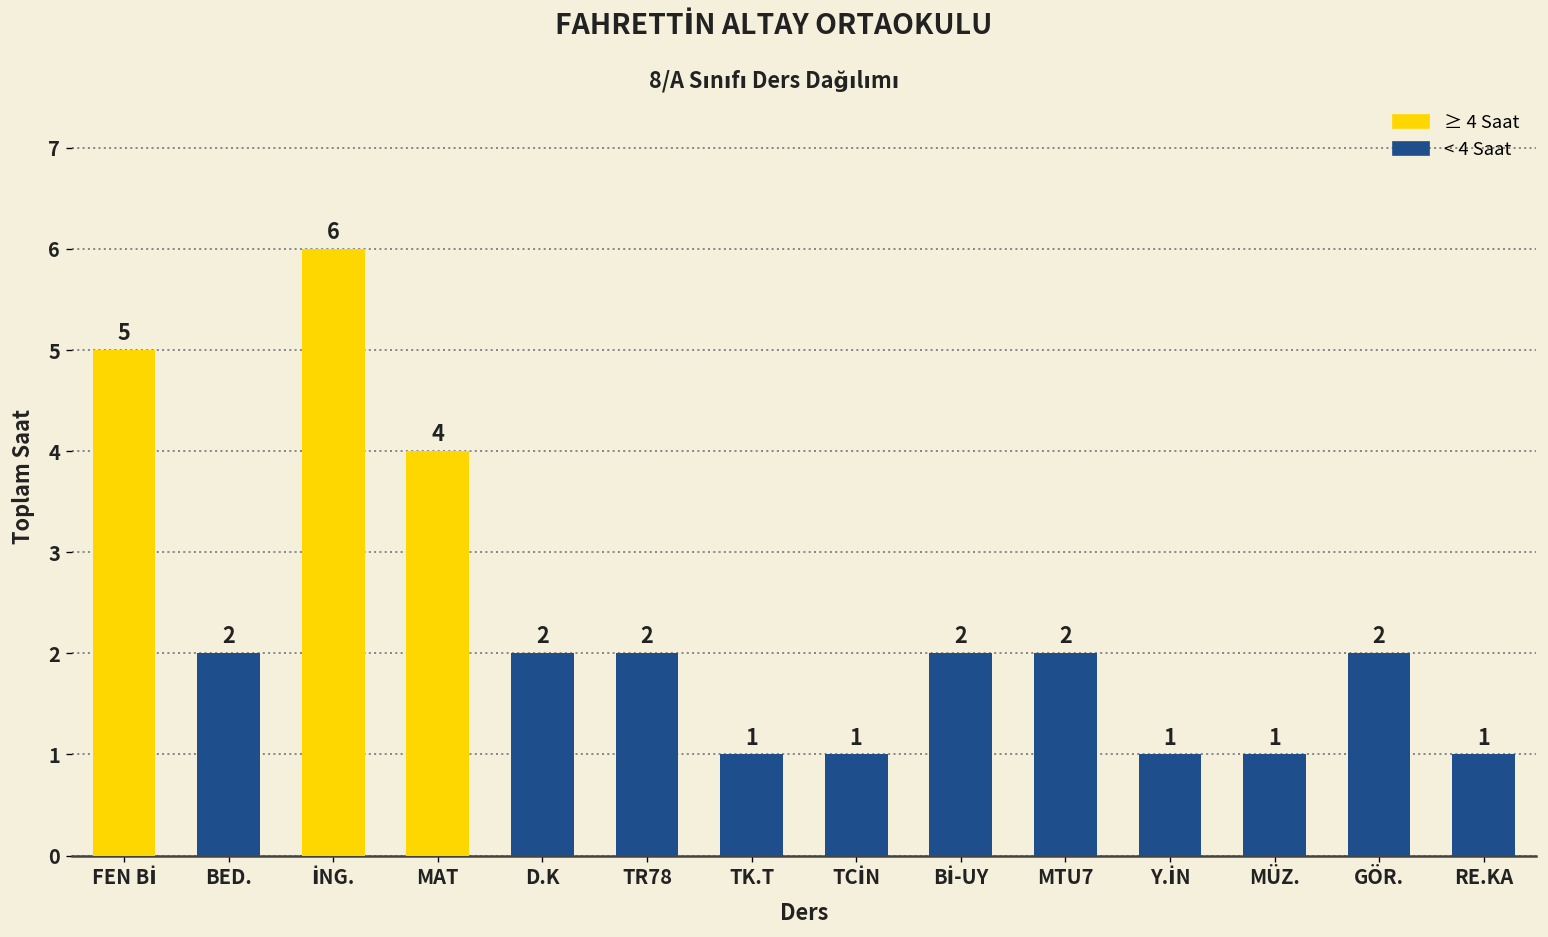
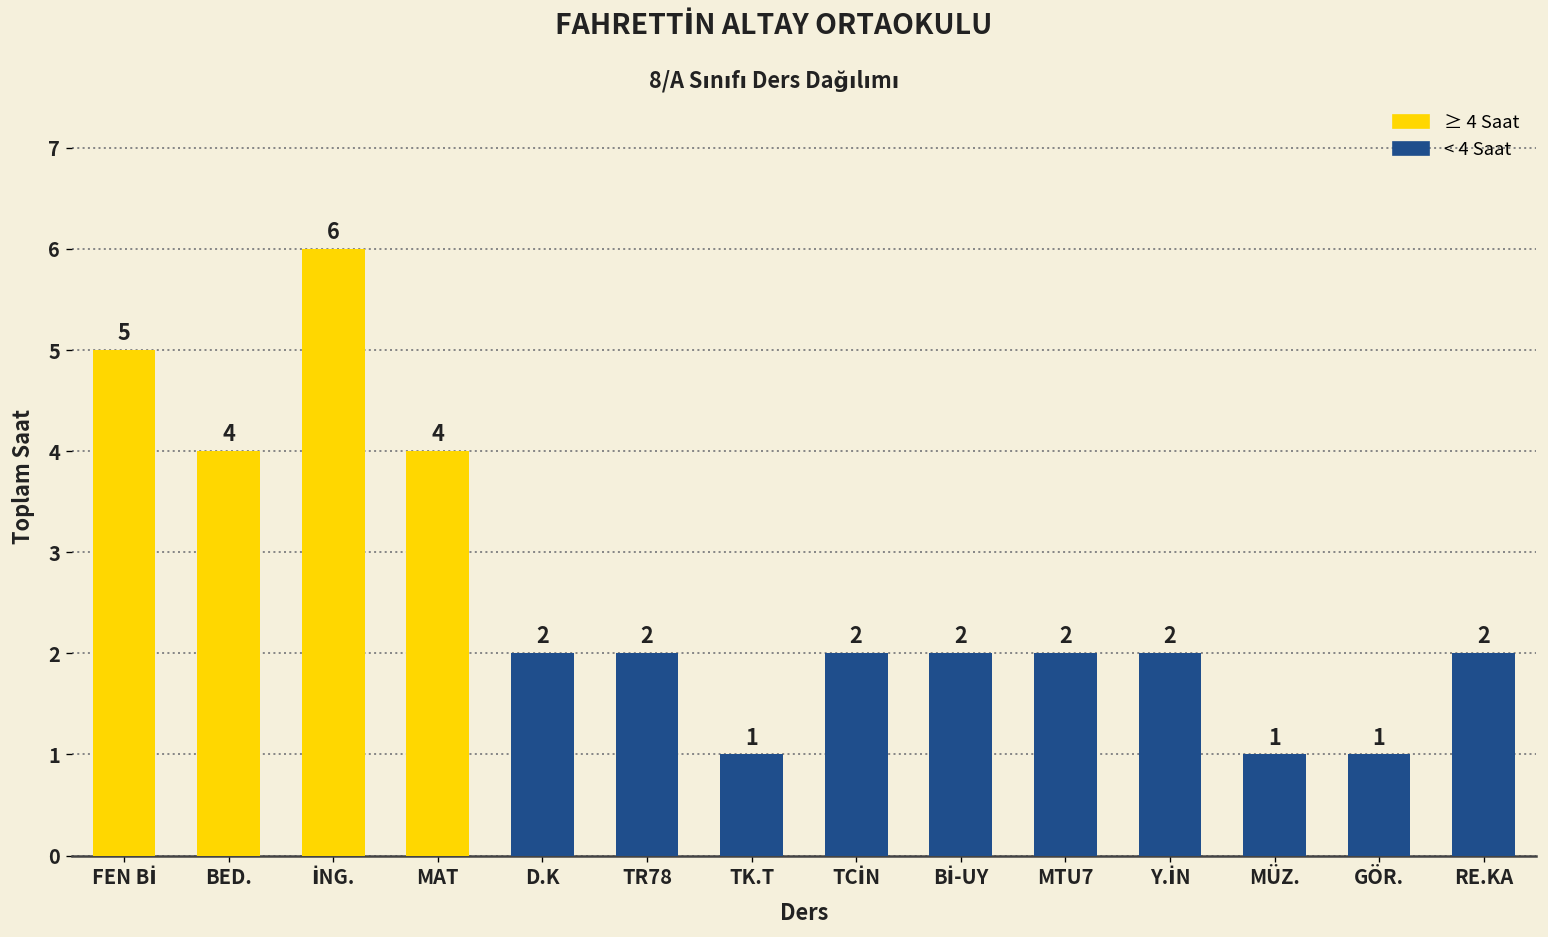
BED.: 2 -> 4
TCİN: 1 -> 2
Y.İN: 1 -> 2
GÖR.: 2 -> 1
RE.KA: 1 -> 2
